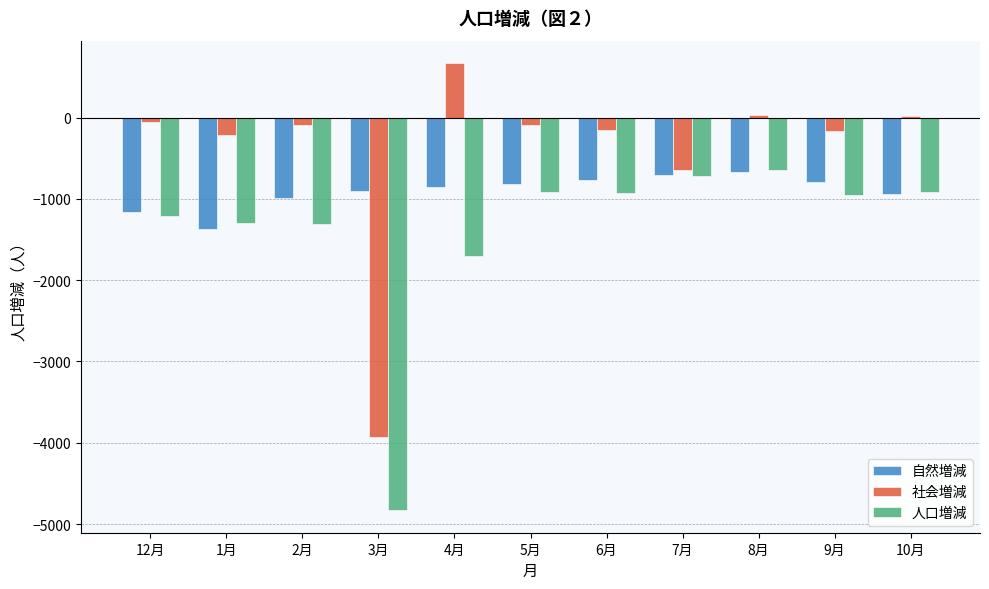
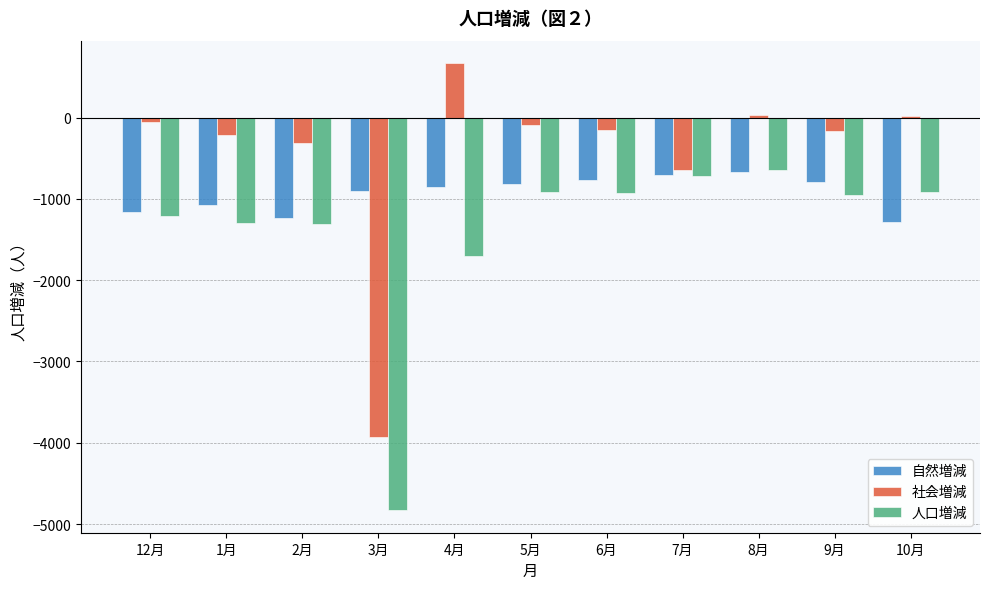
自然増減, 1月: -1400 -> -1100
自然増減, 2月: -1000 -> -1200
社会増減, 2月: -100 -> -300
自然増減, 10月: -900 -> -1300
